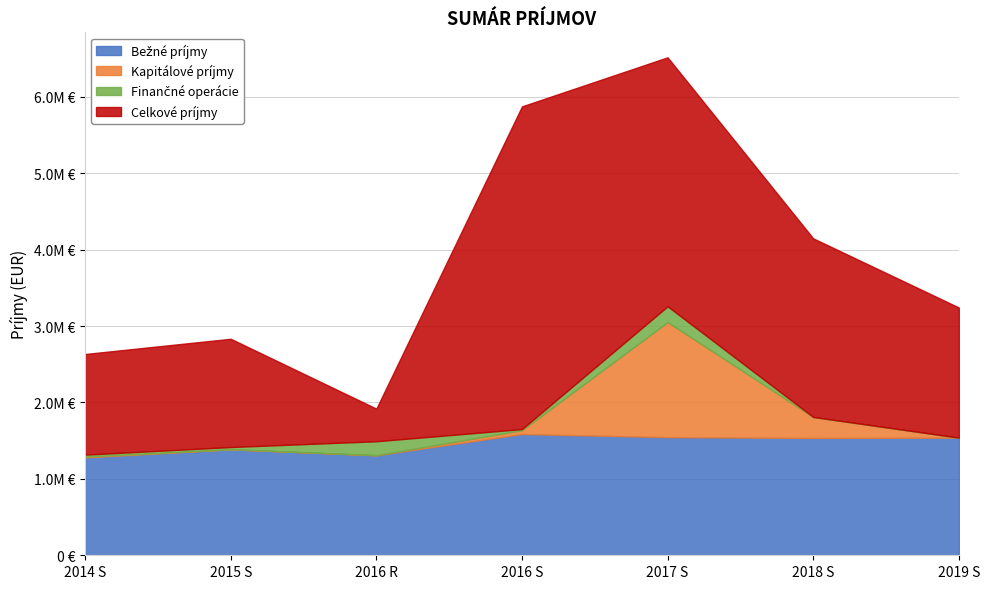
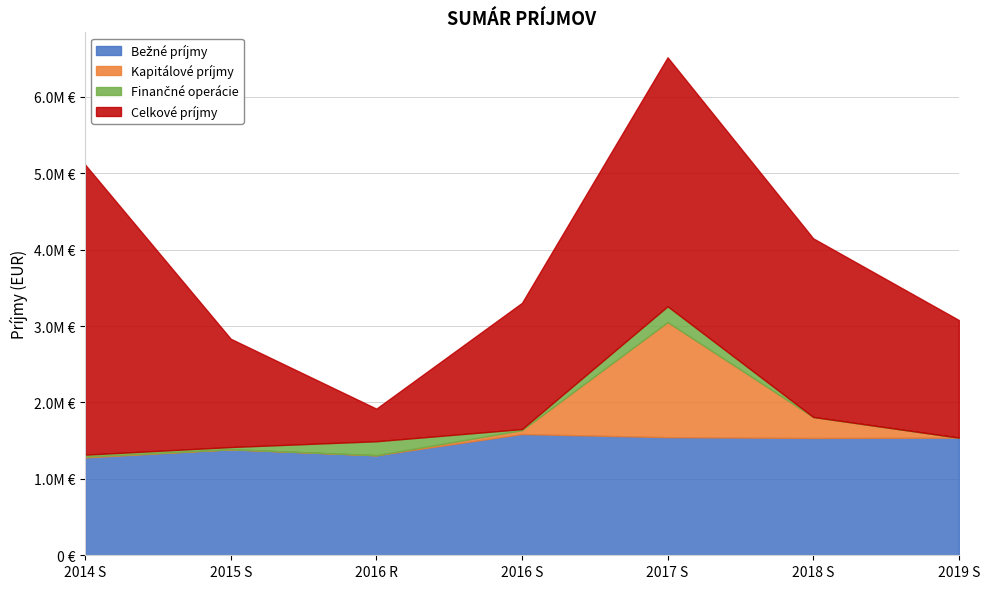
Celkové príjmy, 2014 S: 1.3M € -> 3.8M €
Celkové príjmy, 2016 S: 4.2M € -> 1.7M €
Celkové príjmy, 2019 S: 1.7M € -> 1.5M €
